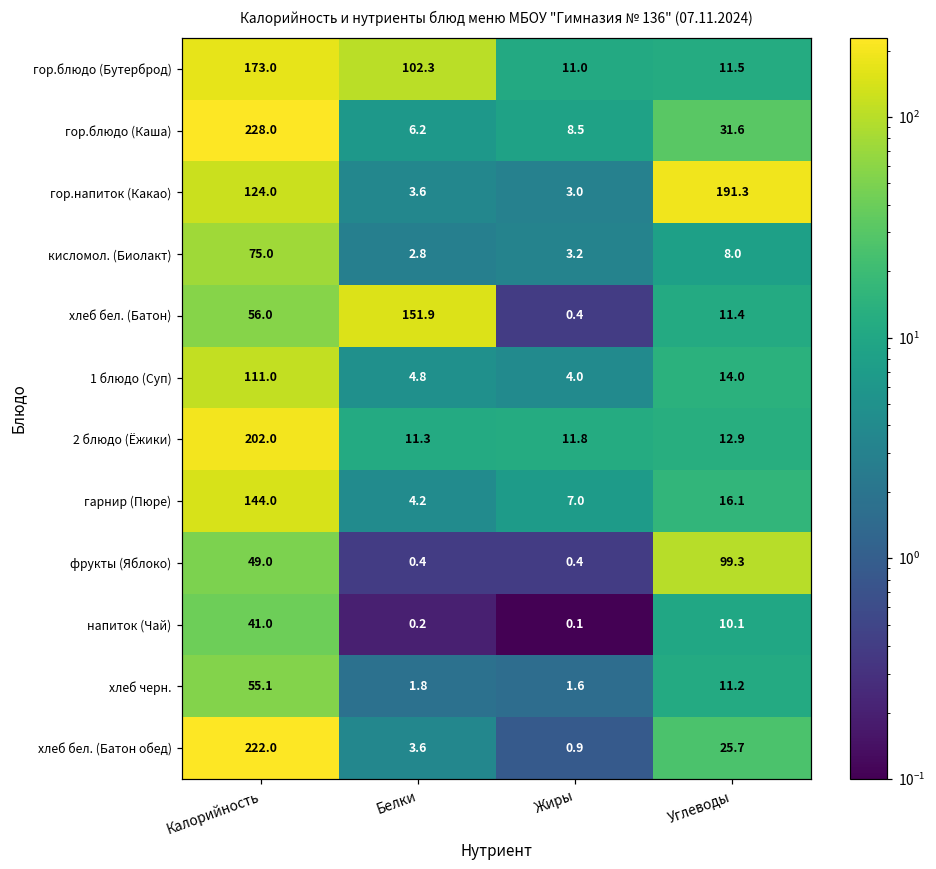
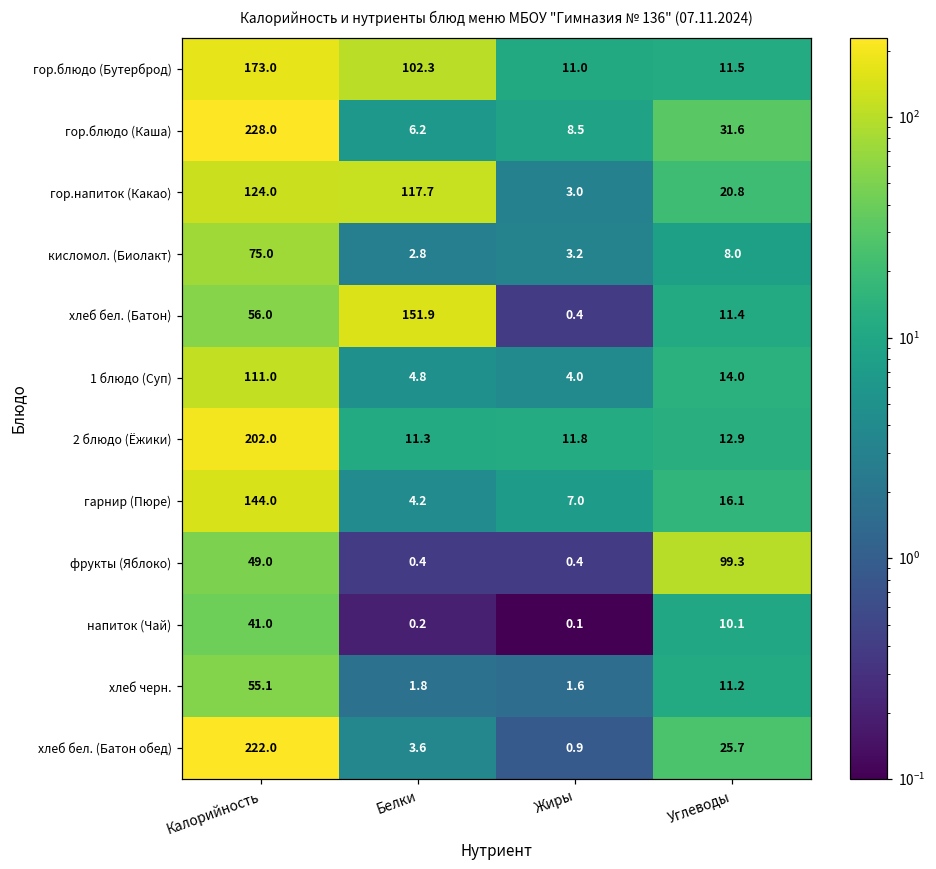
гор.напиток (Какао), Белки: 3.6 -> 117.7
гор.напиток (Какао), Углеводы: 191.3 -> 20.8
